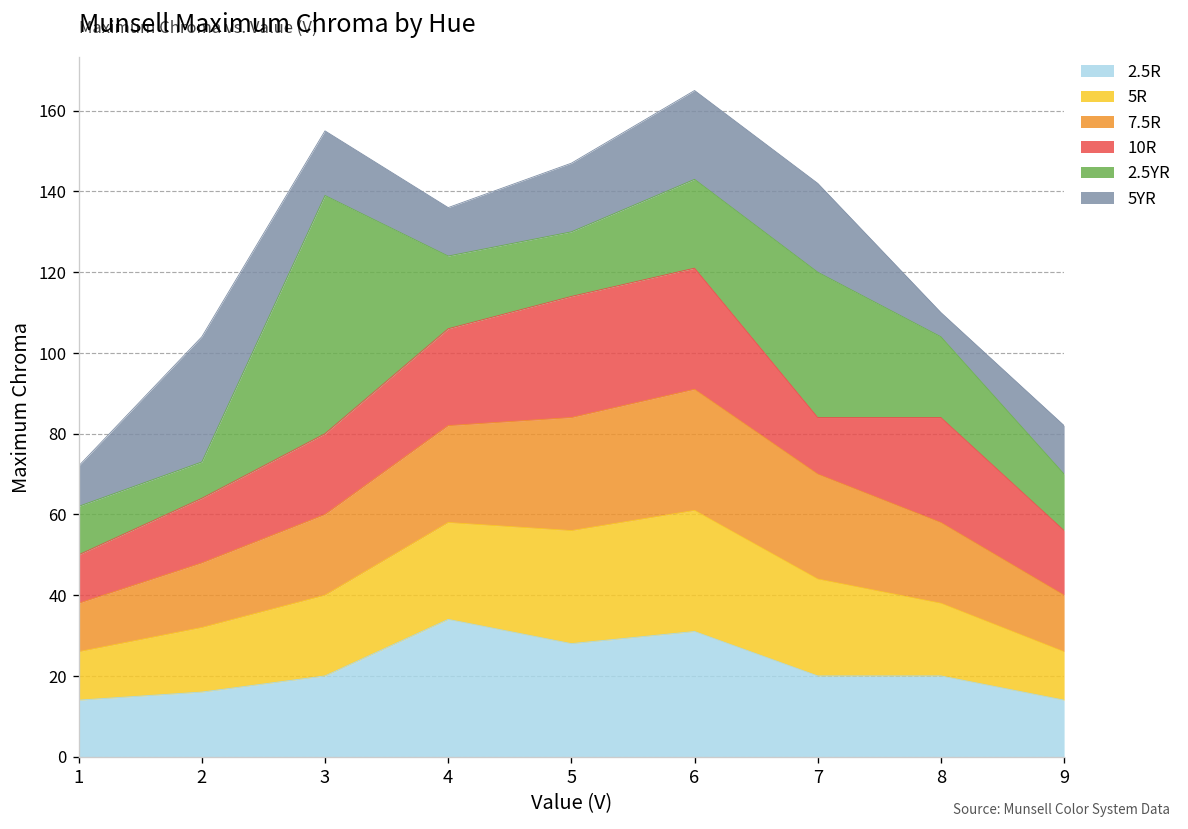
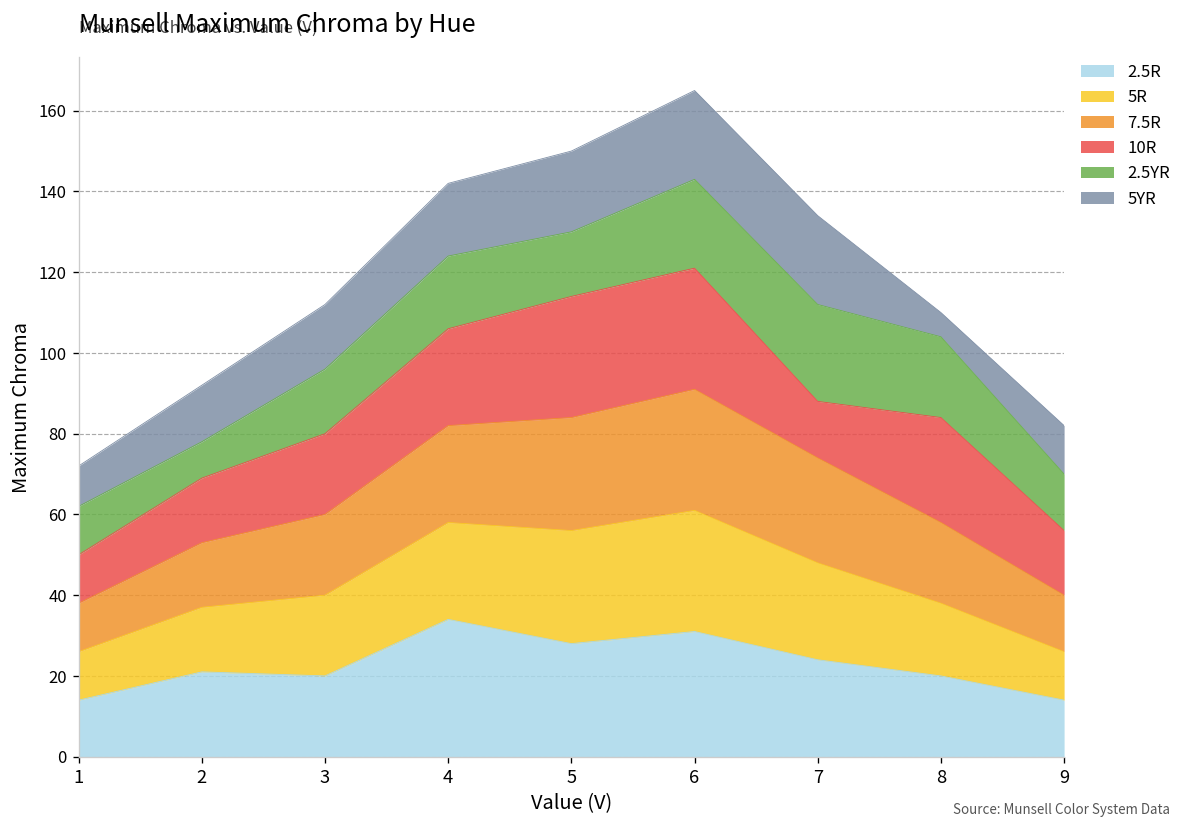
2.5R, 2: 16 -> 21
5YR, 2: 31 -> 14
2.5YR, 3: 59 -> 16
5YR, 4: 12 -> 18
5YR, 5: 17 -> 20
2.5R, 7: 20 -> 24
2.5YR, 7: 36 -> 24
